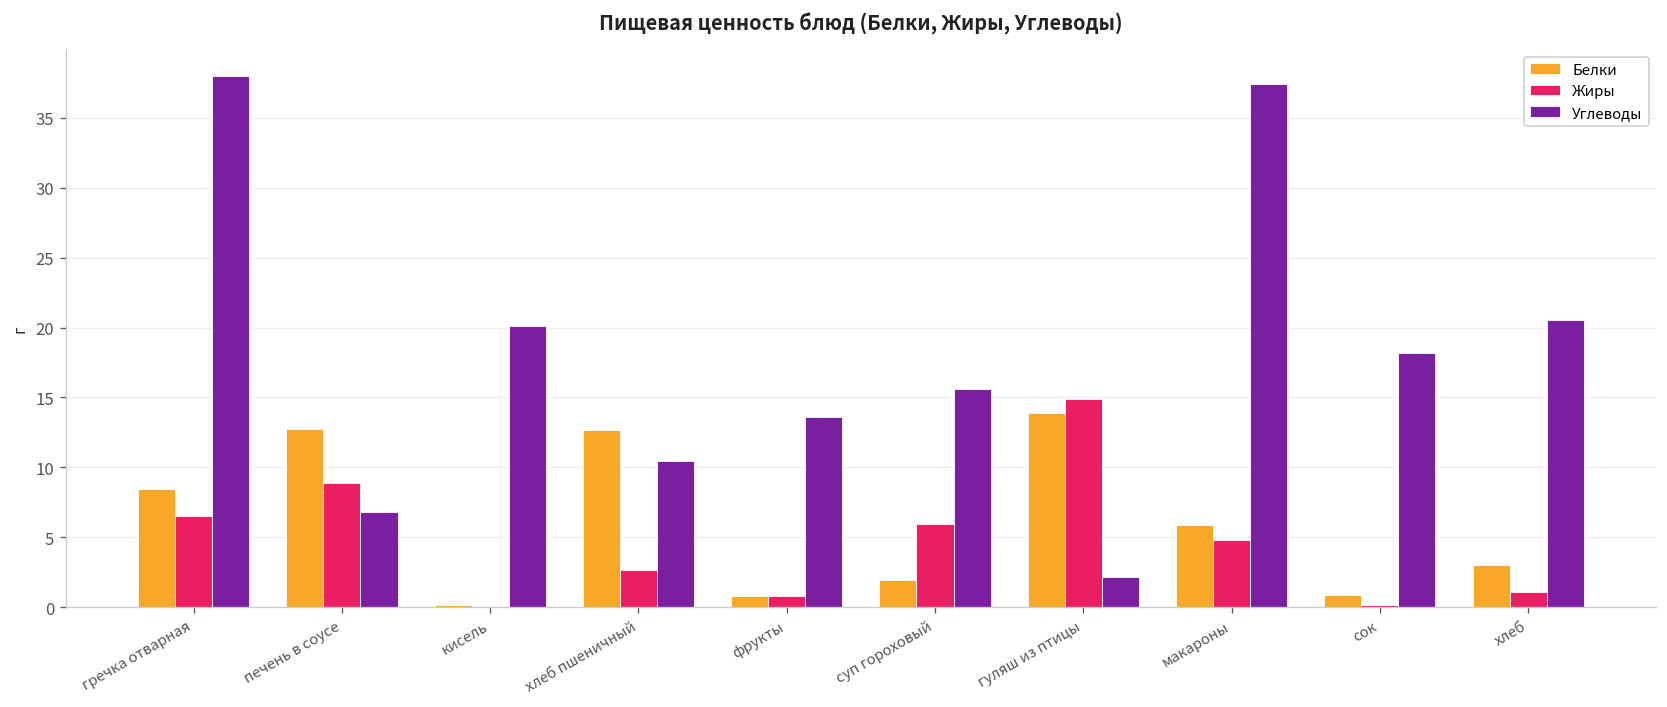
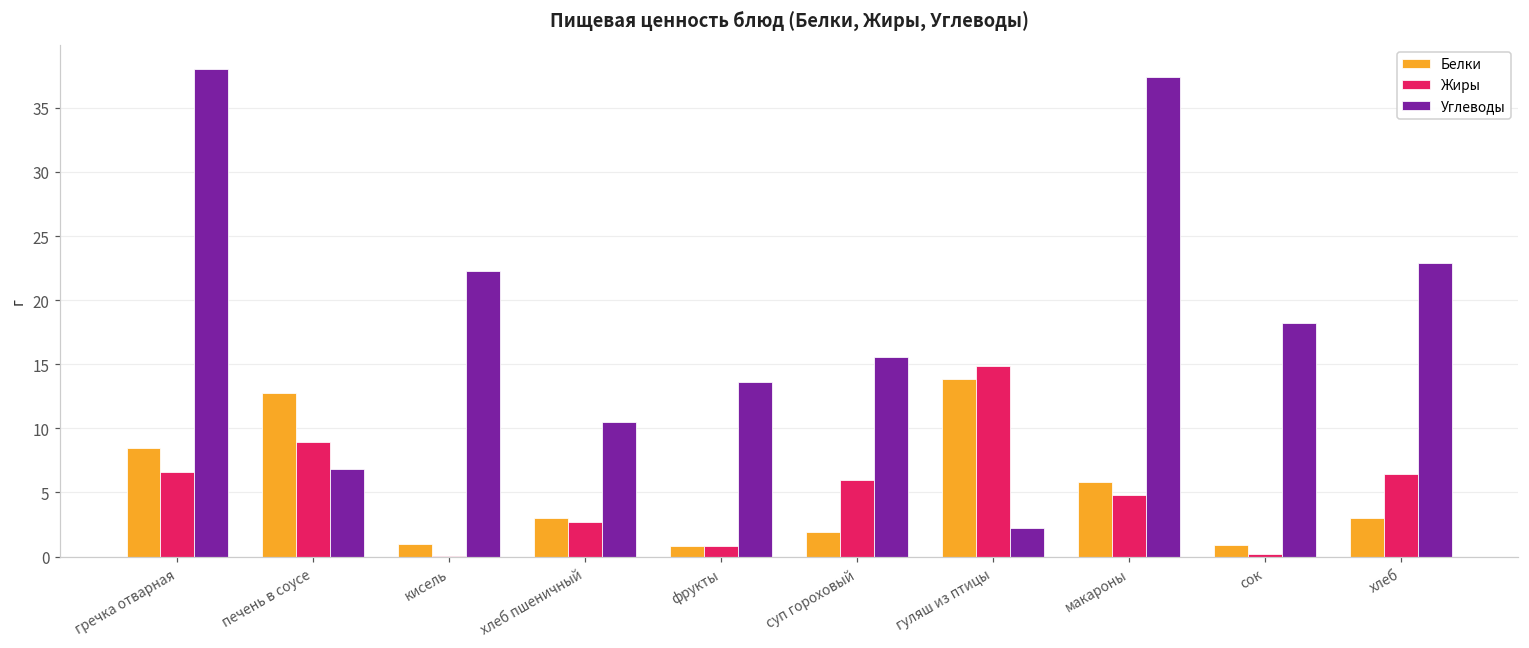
Белки, кисель: 0.2 -> 1.0
Углеводы, кисель: 20.1 -> 22.3
Белки, хлеб пшеничный: 12.7 -> 3.0
Жиры, хлеб: 1.1 -> 6.5
Углеводы, хлеб: 20.6 -> 22.9
